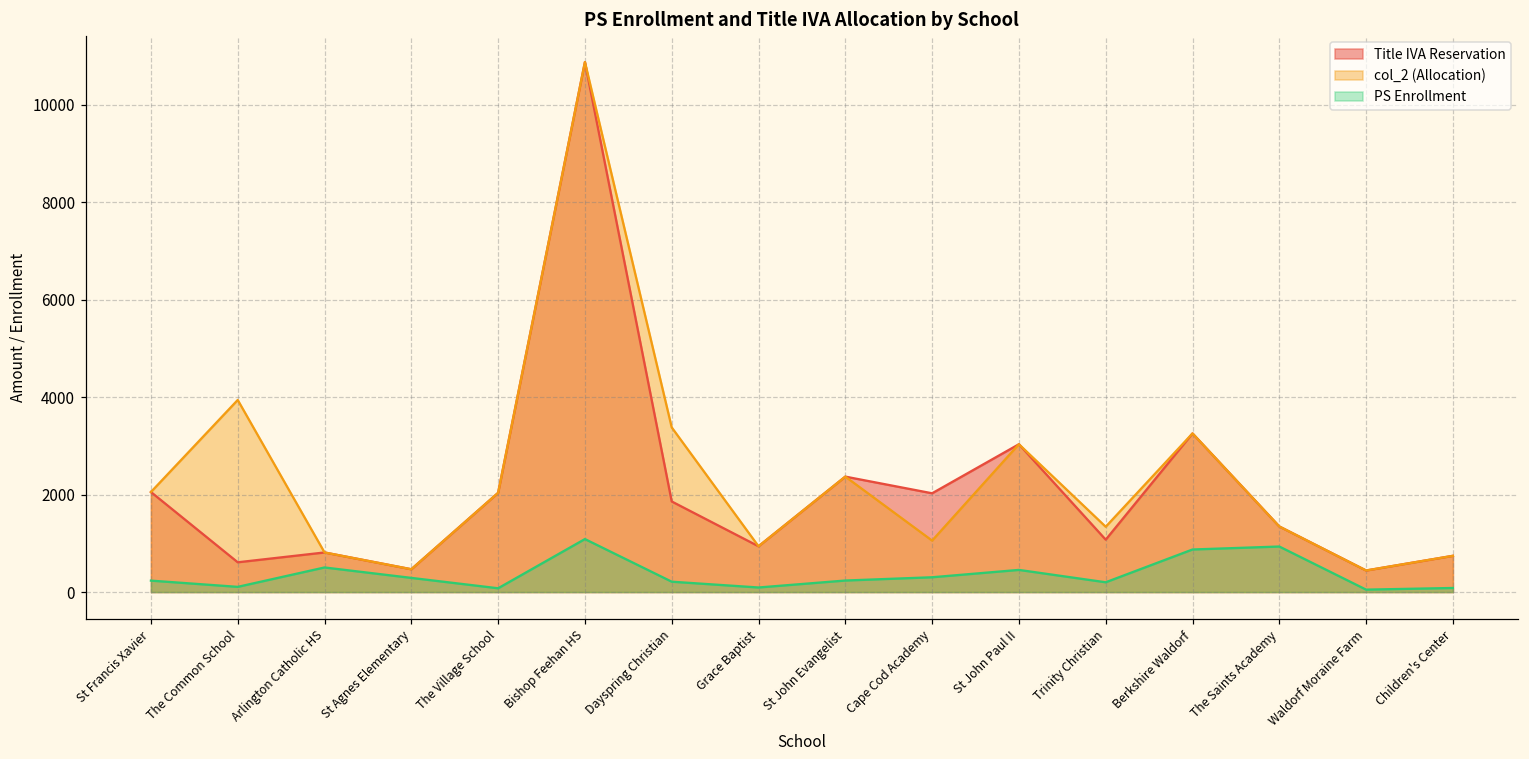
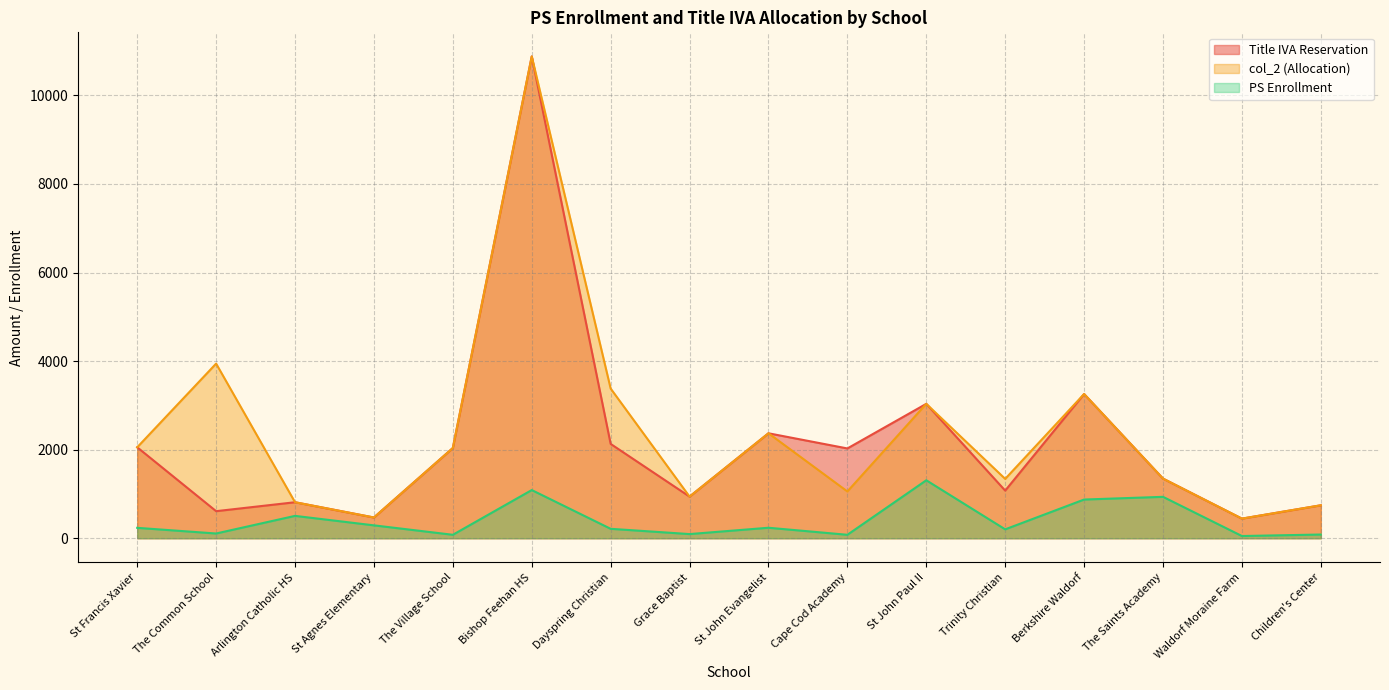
Title IVA Reservation, Dayspring Christian: 1900 -> 2100
PS Enrollment, Cape Cod Academy: 300 -> 100
PS Enrollment, St John Paul II: 500 -> 1300
